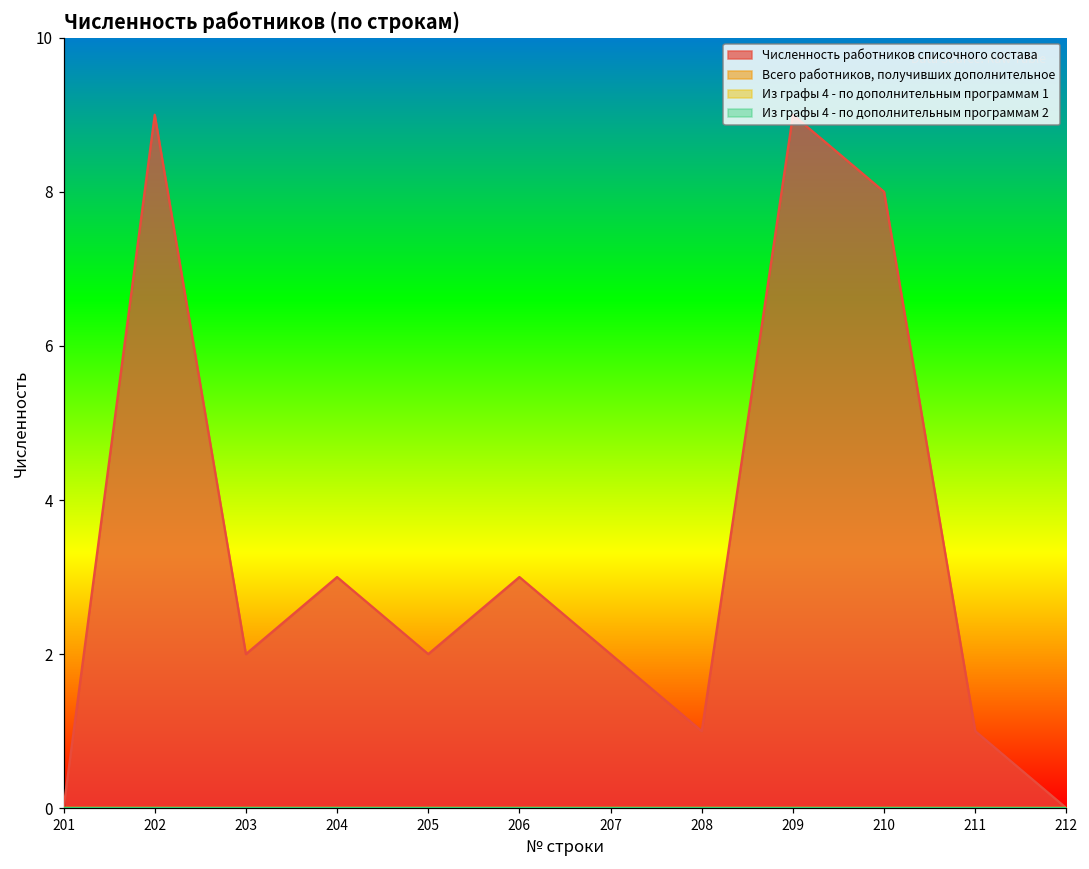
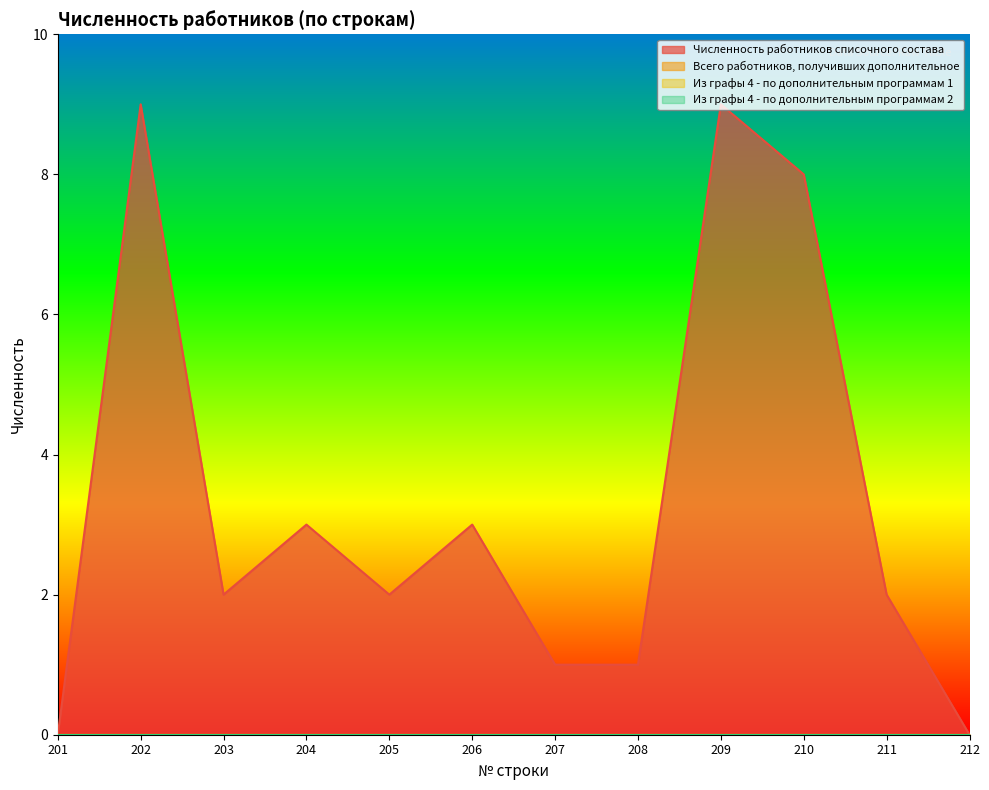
Численность работников списочного состава, 207: 2 -> 1
Численность работников списочного состава, 211: 1 -> 2
